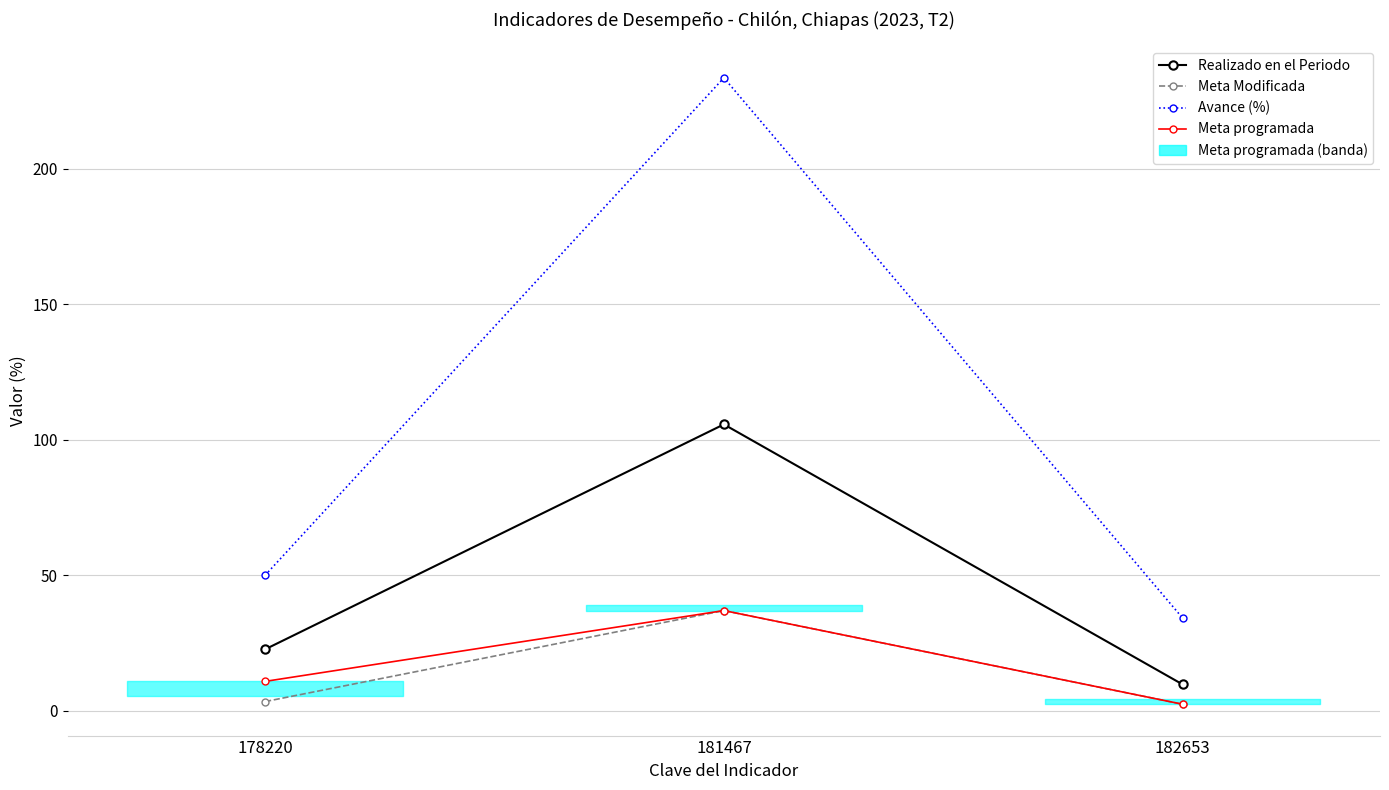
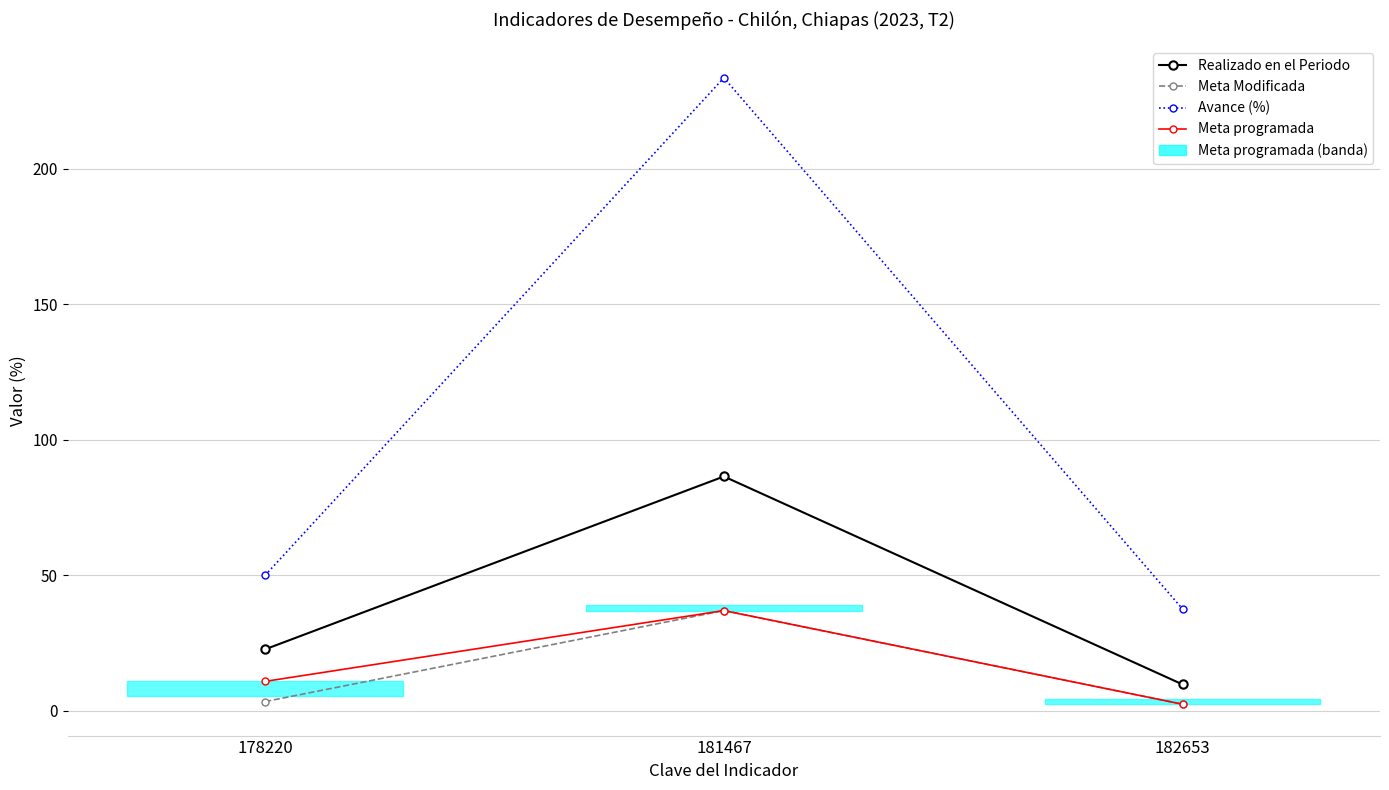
Realizado en el Periodo, 181467: 106 -> 87
Avance (%), 182653: 34 -> 38
